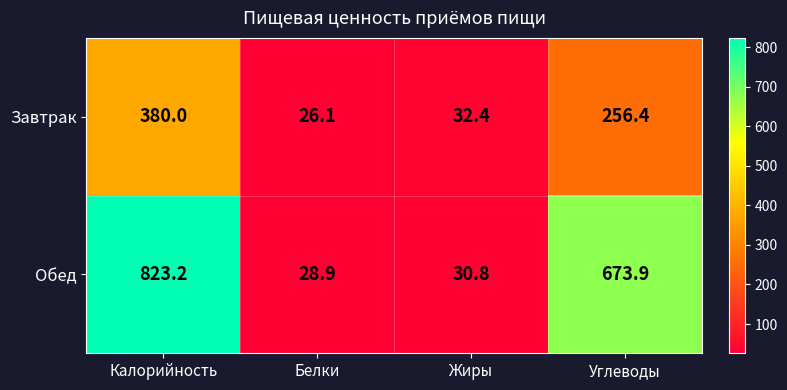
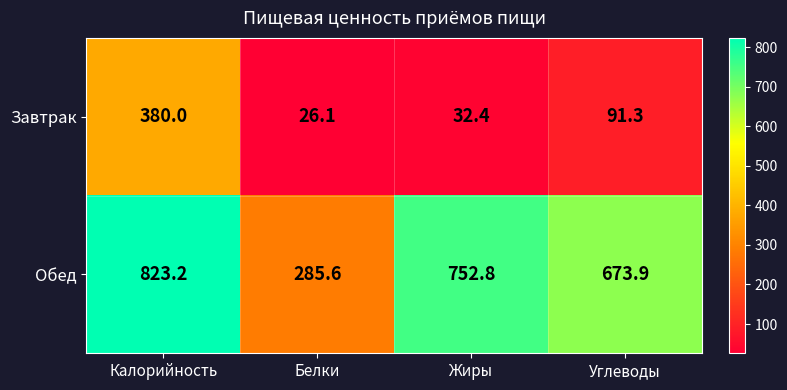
Завтрак, Углеводы: 256.4 -> 91.3
Обед, Белки: 28.9 -> 285.6
Обед, Жиры: 30.8 -> 752.8
